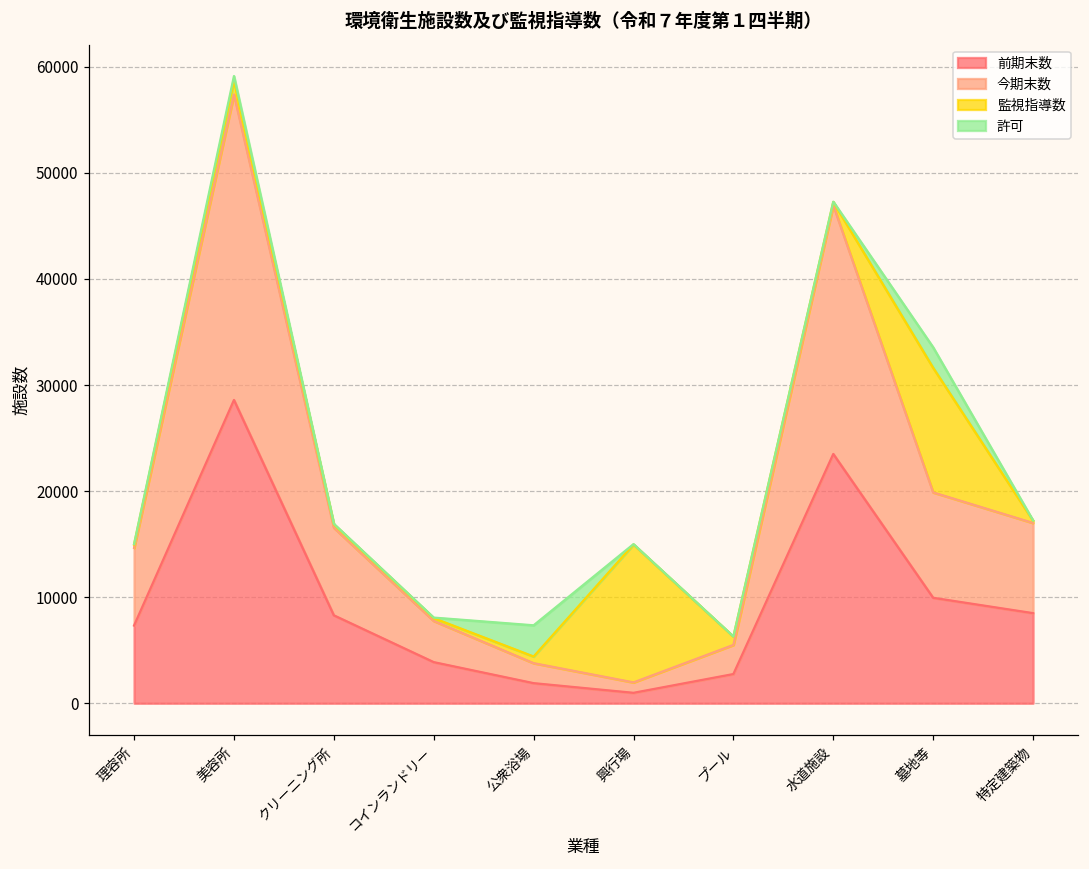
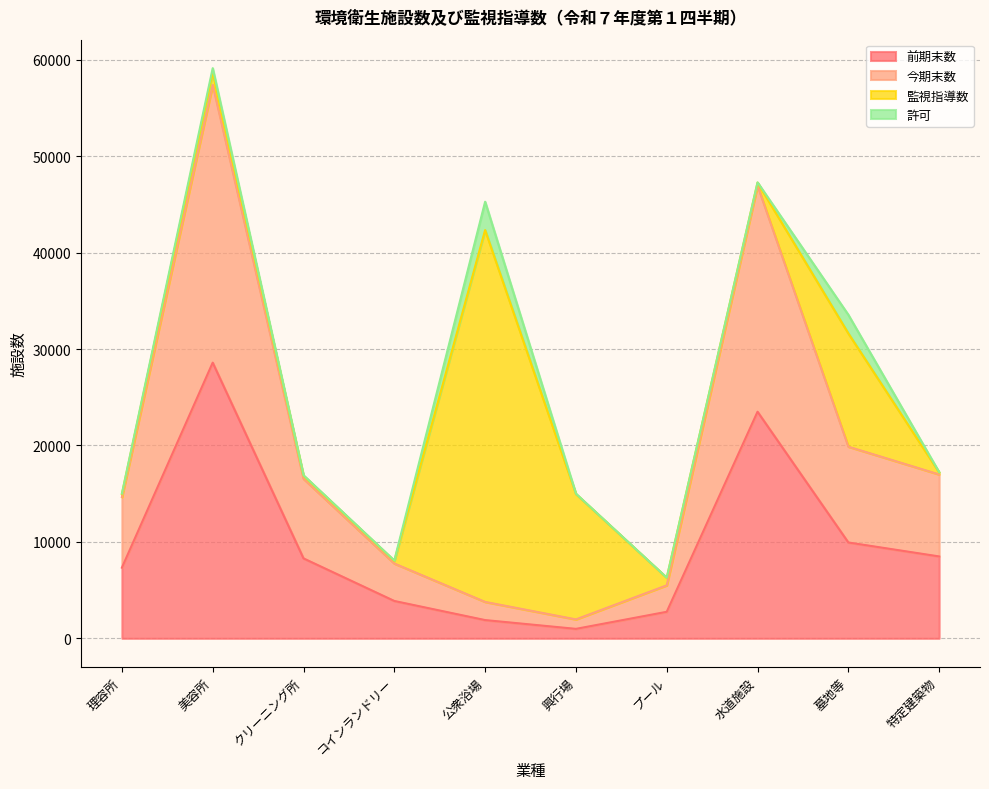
監視指導数, 公衆浴場: 1000 -> 39000
